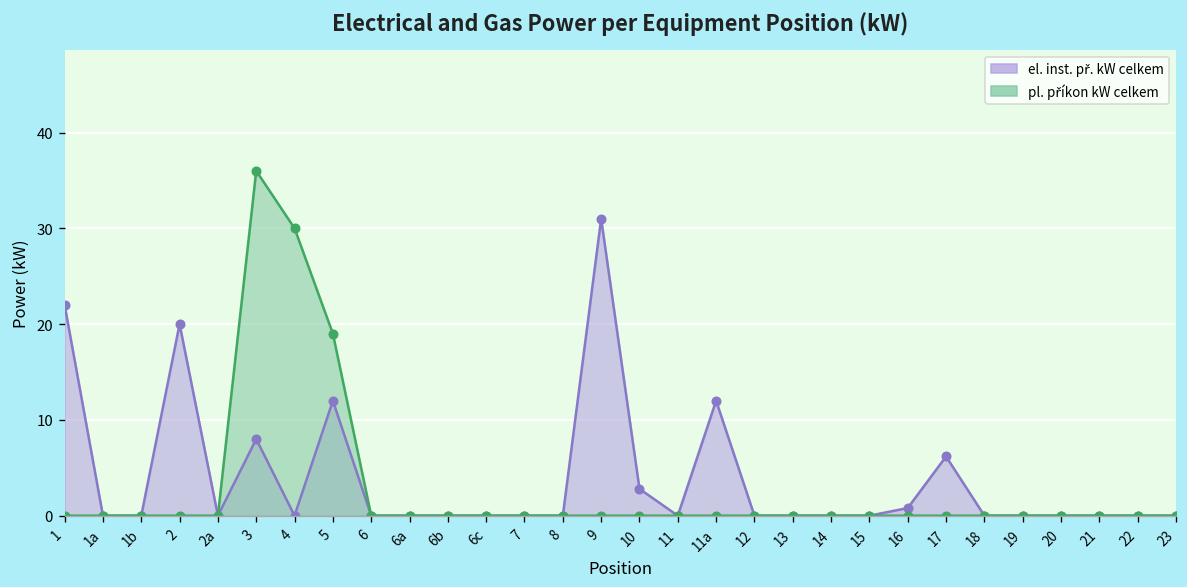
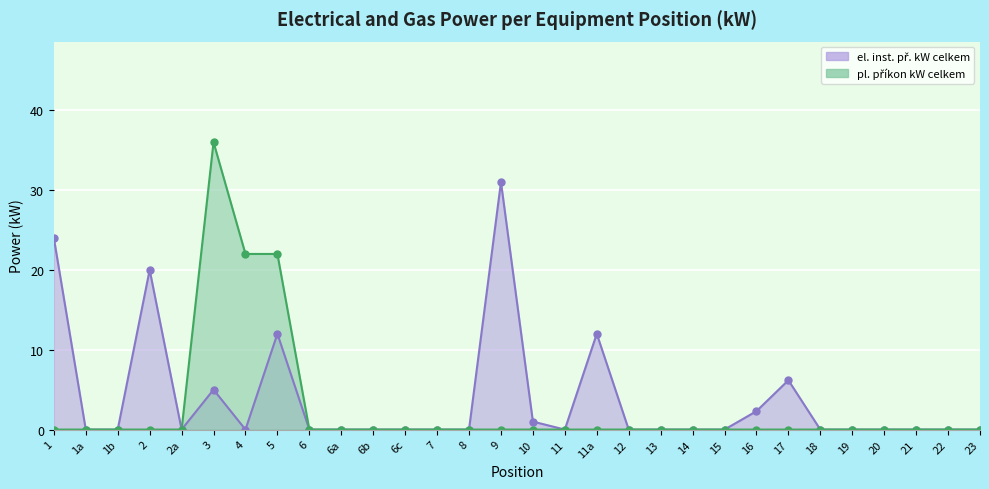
el. inst. př. kW celkem, 1: 22 -> 24
el. inst. př. kW celkem, 3: 8 -> 5
pl. příkon kW celkem, 4: 30 -> 22
pl. příkon kW celkem, 5: 19 -> 22
el. inst. př. kW celkem, 10: 3 -> 1
el. inst. př. kW celkem, 16: 1 -> 2
